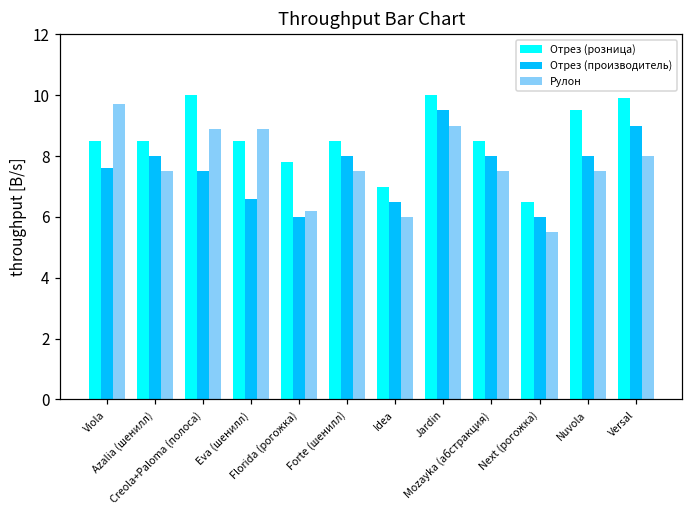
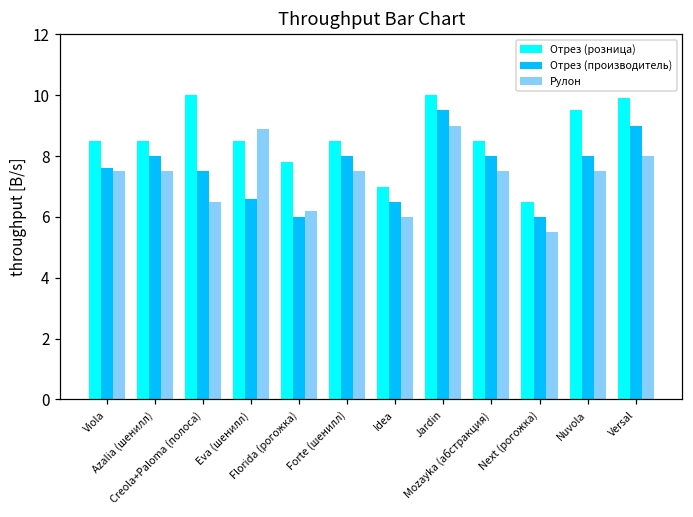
Рулон, Viola: 9.7 -> 7.5
Рулон, Creola+Paloma (полоса): 8.9 -> 6.5
